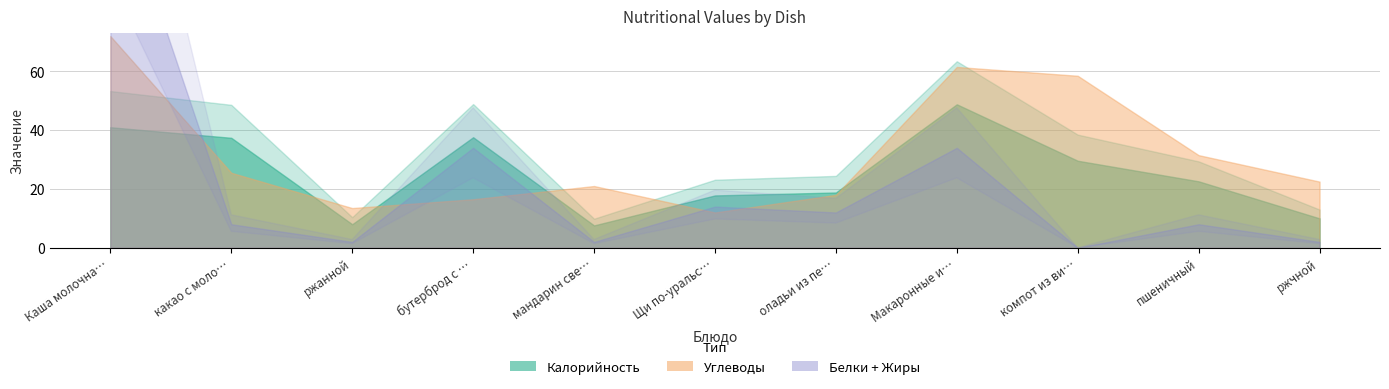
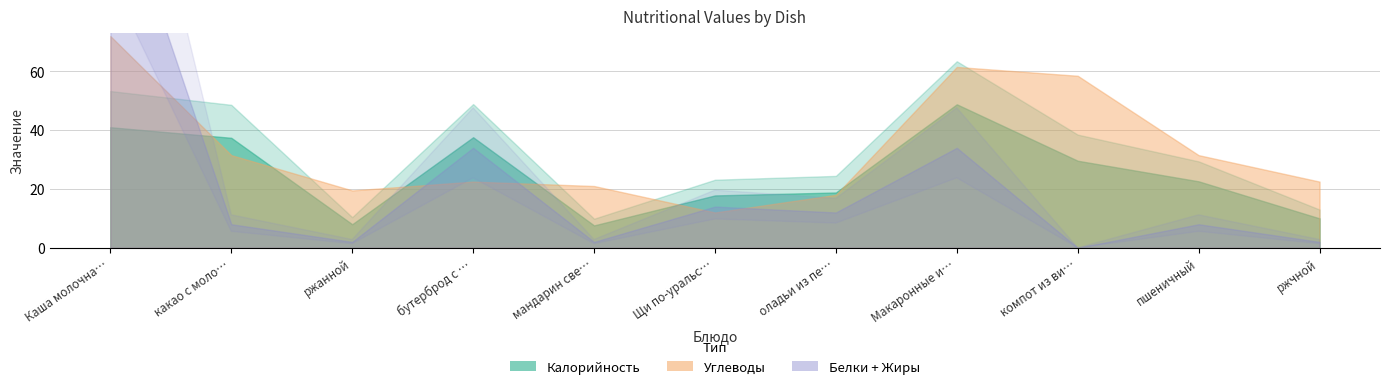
Углеводы, какао с моло…: 26 -> 32
Углеводы, ржанной: 14 -> 20
Углеводы, бутерброд с …: 17 -> 23
